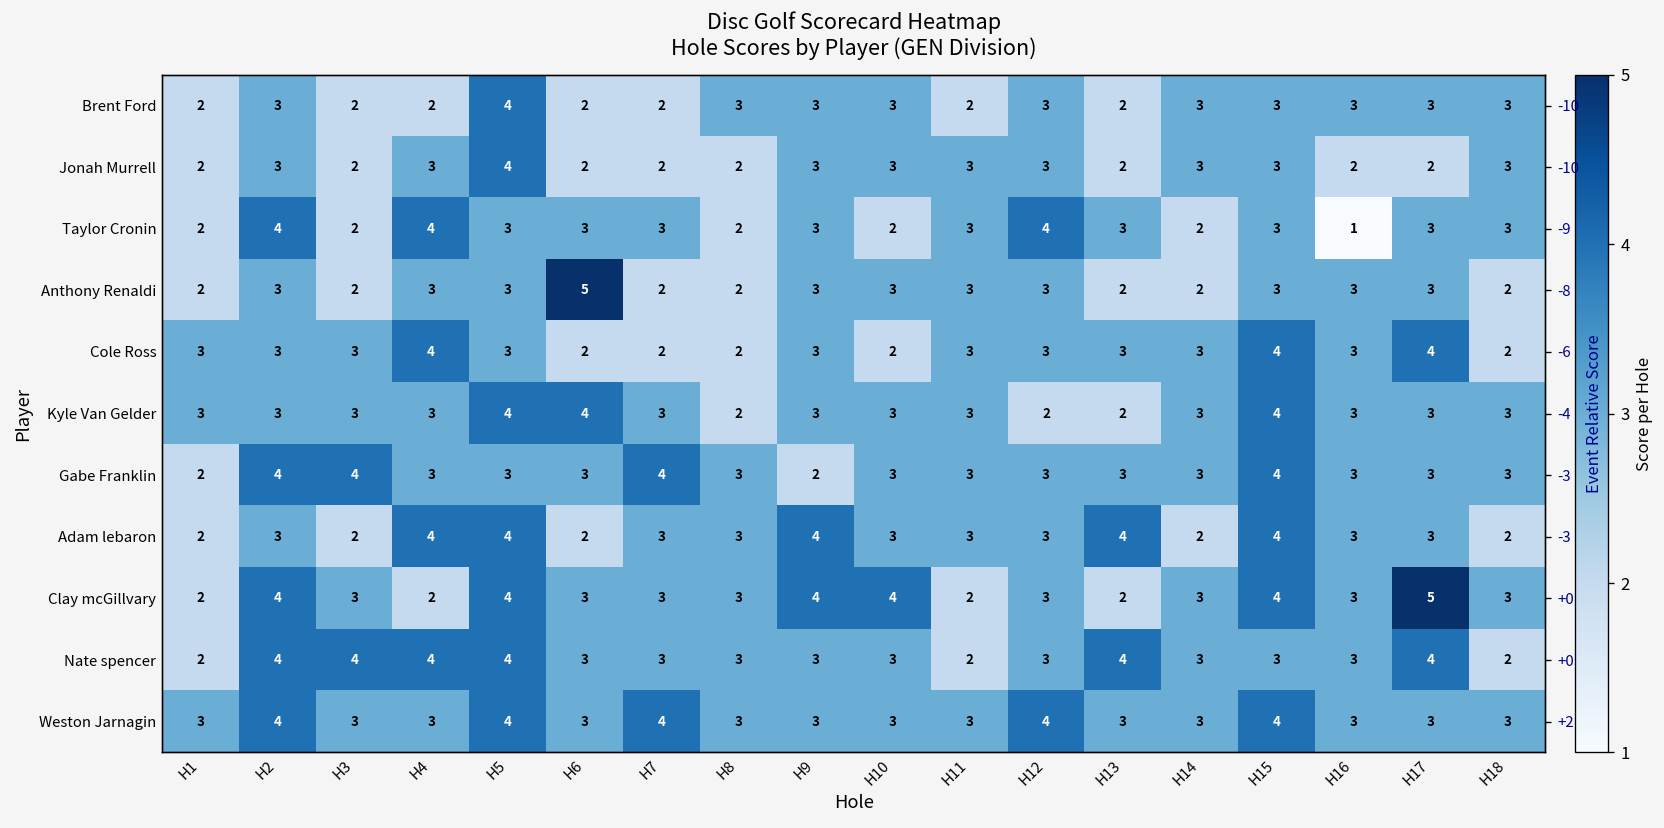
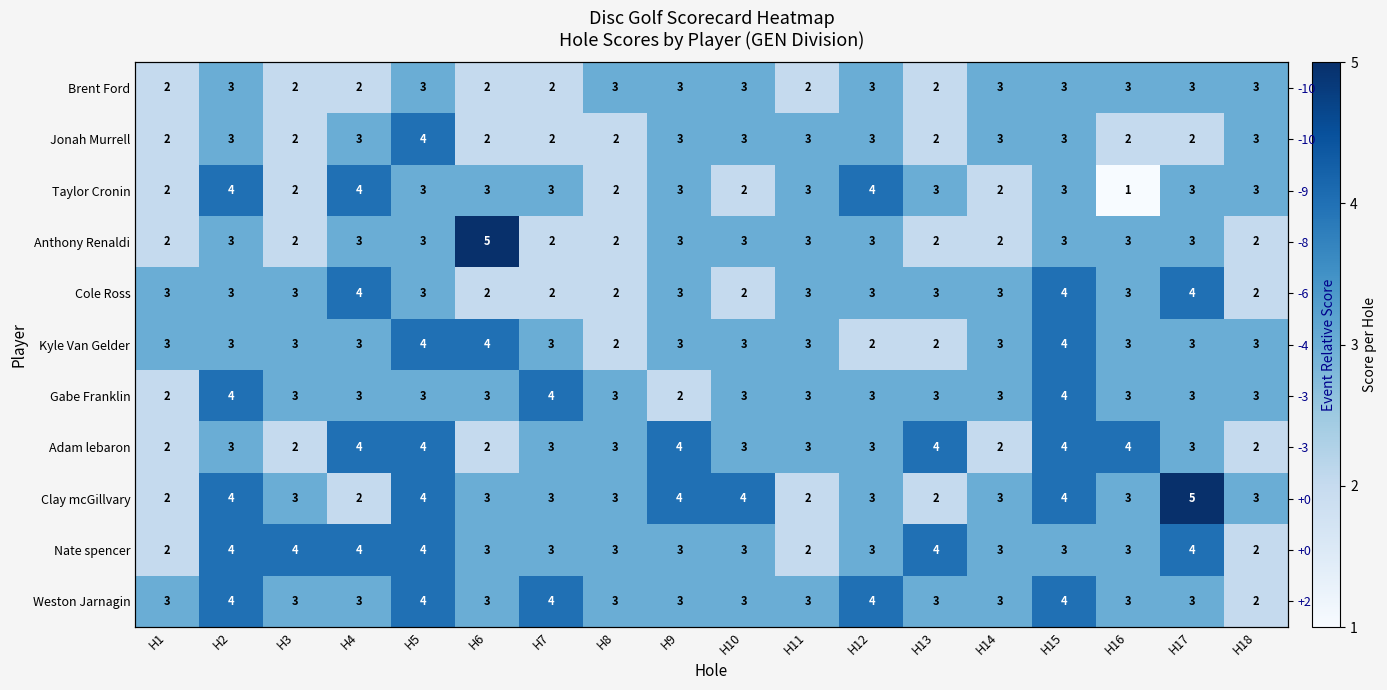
Brent Ford, H5: 4 -> 3
Gabe Franklin, H3: 4 -> 3
Adam lebaron, H16: 3 -> 4
Weston Jarnagin, H18: 3 -> 2
